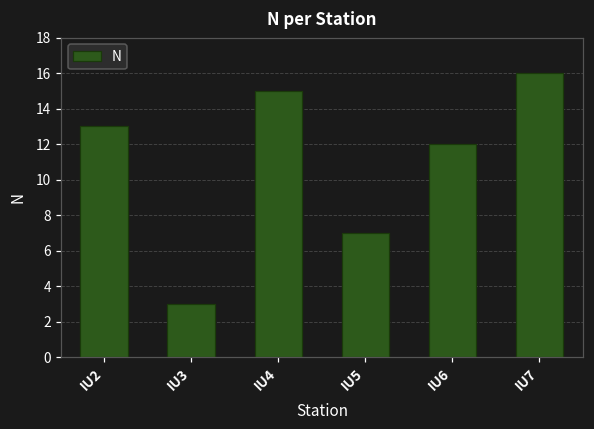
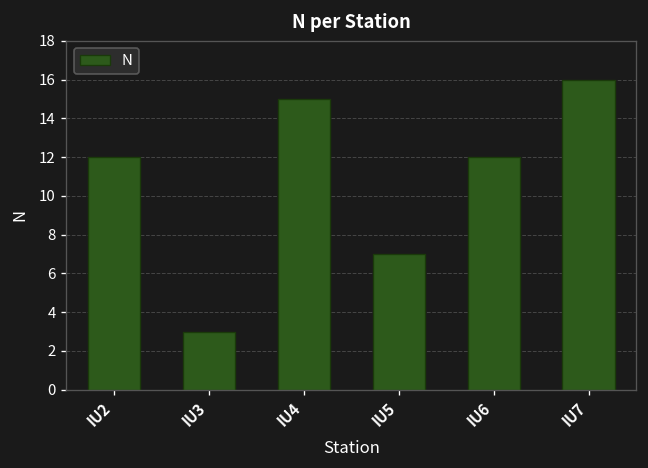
IU2: 13 -> 12
